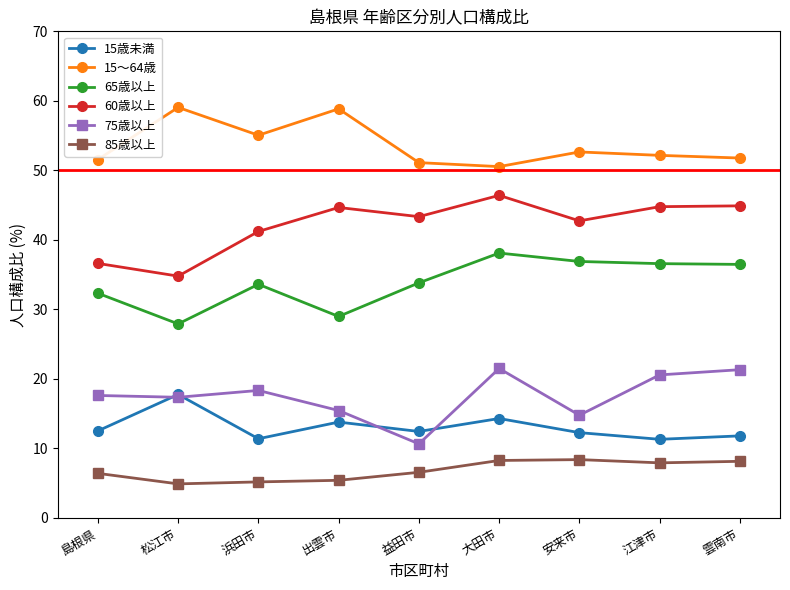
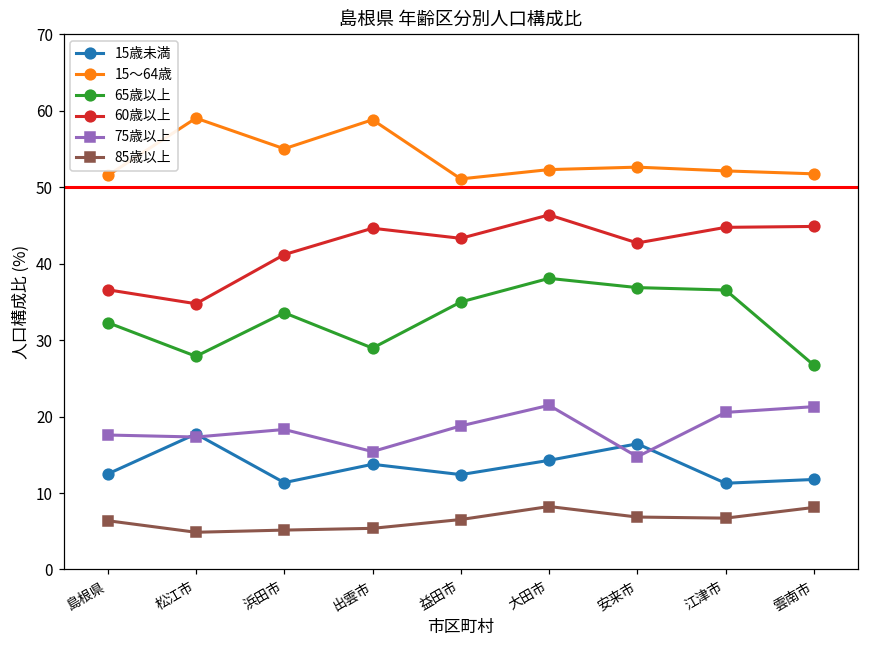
65歳以上, 益田市: 34 -> 35
75歳以上, 益田市: 11 -> 19
15～64歳, 大田市: 51 -> 52
15歳未満, 安来市: 12 -> 16
85歳以上, 安来市: 8 -> 7
85歳以上, 江津市: 8 -> 7
65歳以上, 雲南市: 36 -> 27
